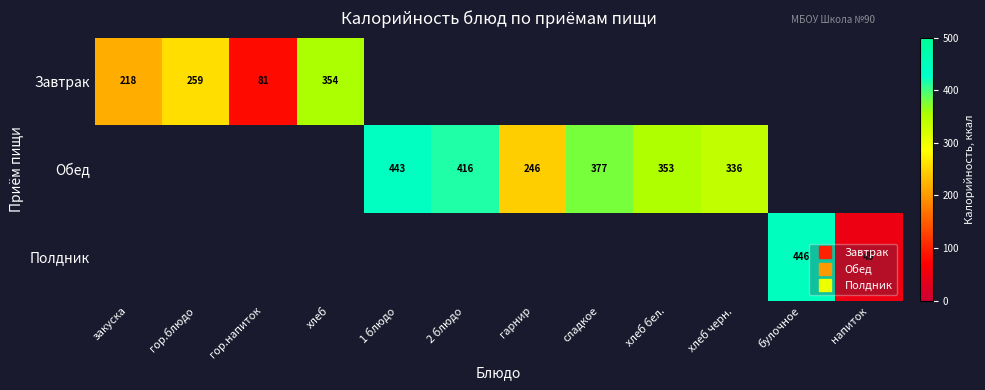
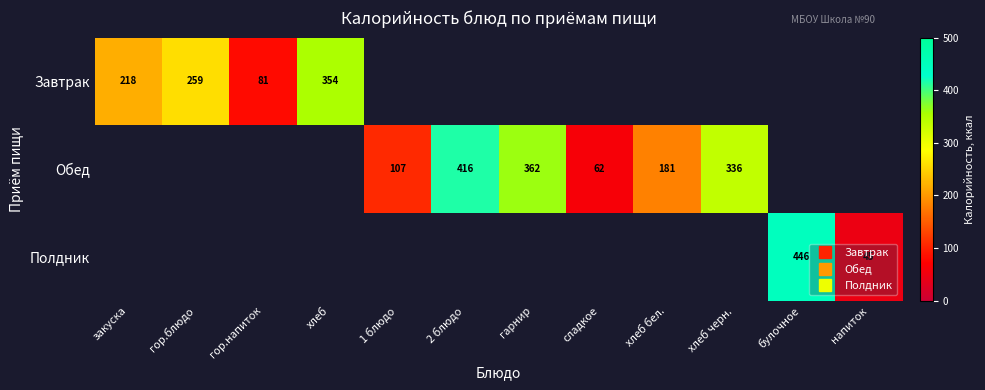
Обед, 1 блюдо: 443 -> 107
Обед, гарнир: 246 -> 362
Обед, сладкое: 377 -> 62
Обед, хлеб бел.: 353 -> 181
